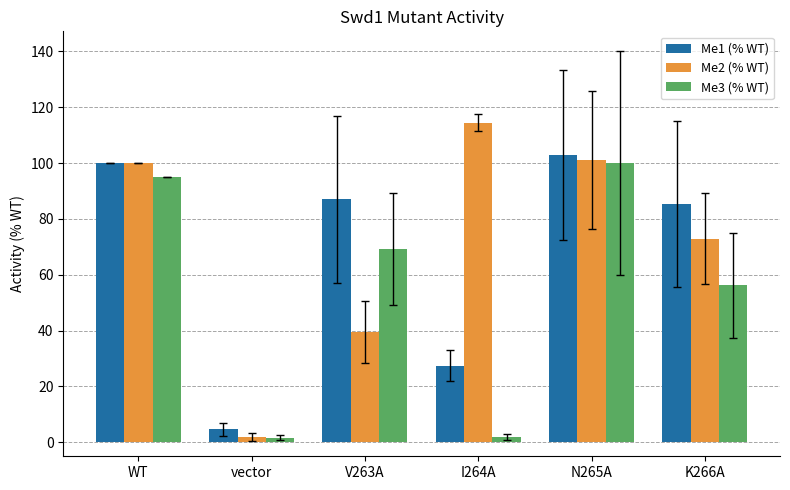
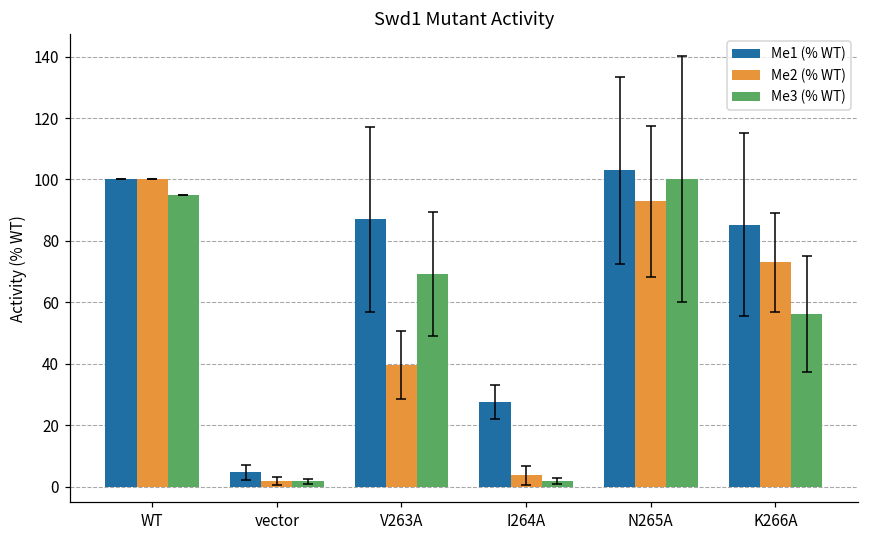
Me2 (% WT), I264A: 114 -> 4
Me2 (% WT), N265A: 101 -> 93
